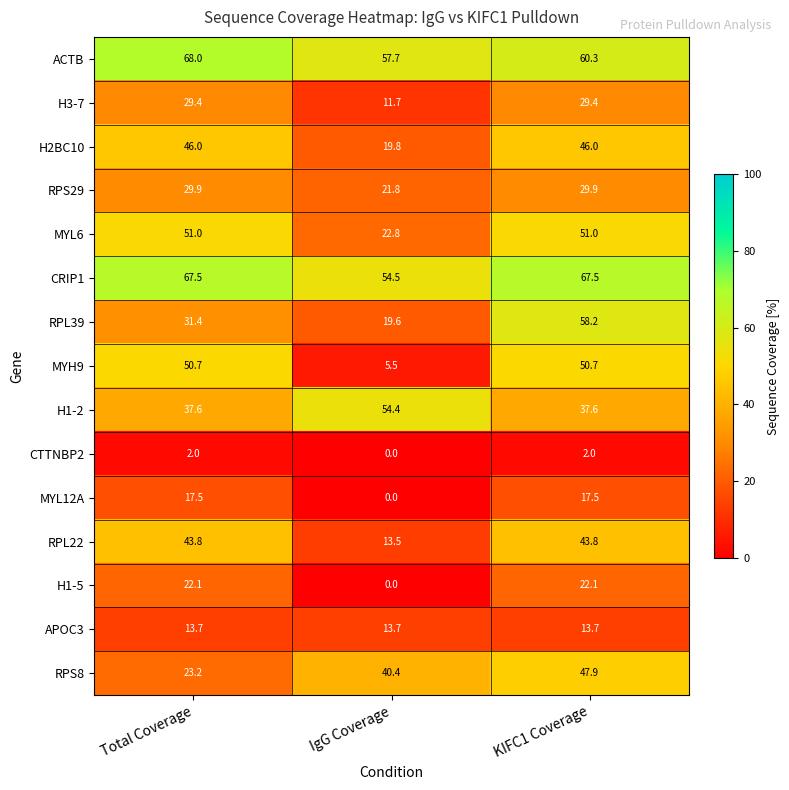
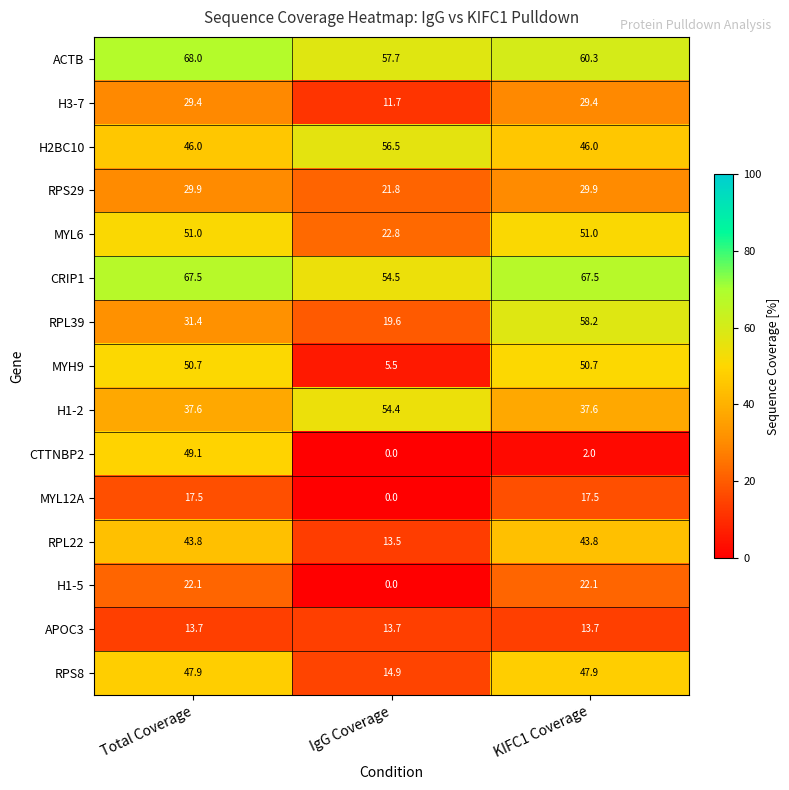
H2BC10, IgG Coverage: 19.8 -> 56.5
CTTNBP2, Total Coverage: 2.0 -> 49.1
RPS8, Total Coverage: 23.2 -> 47.9
RPS8, IgG Coverage: 40.4 -> 14.9
